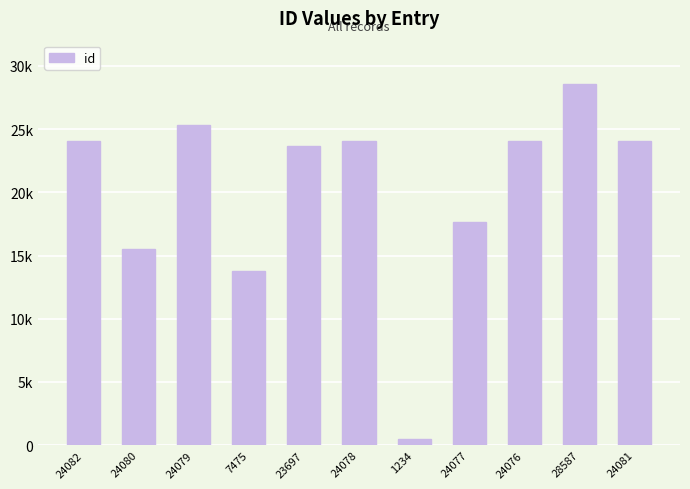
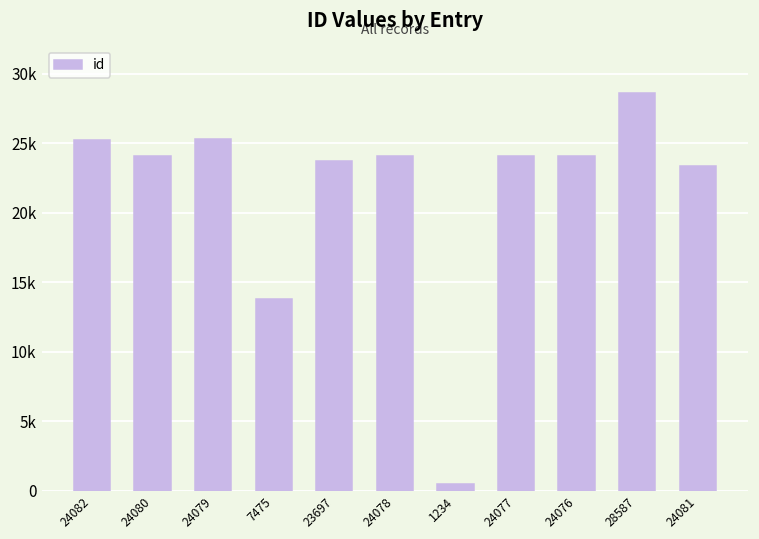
24082: 24100 -> 25200
24080: 15500 -> 24100
24077: 17600 -> 24100
24081: 24100 -> 23300
